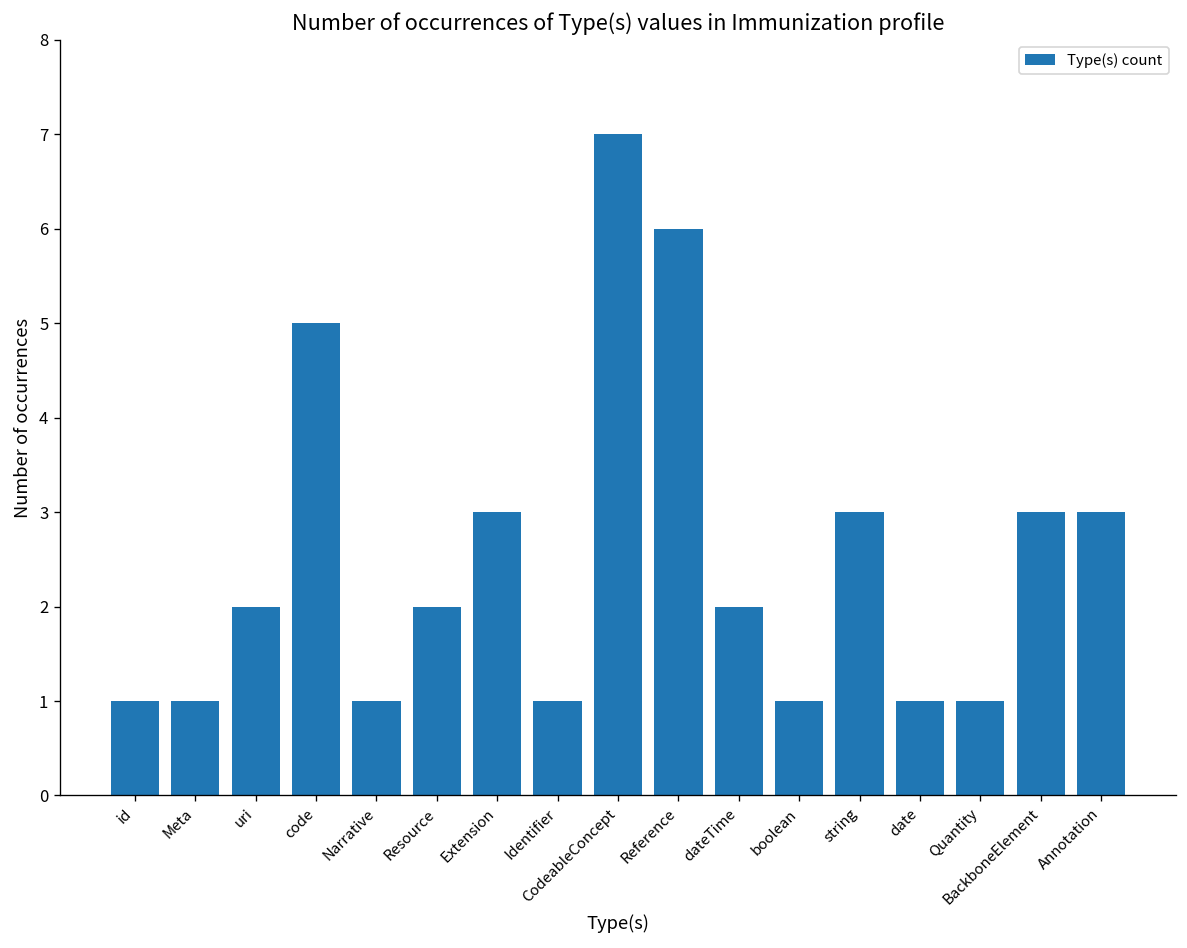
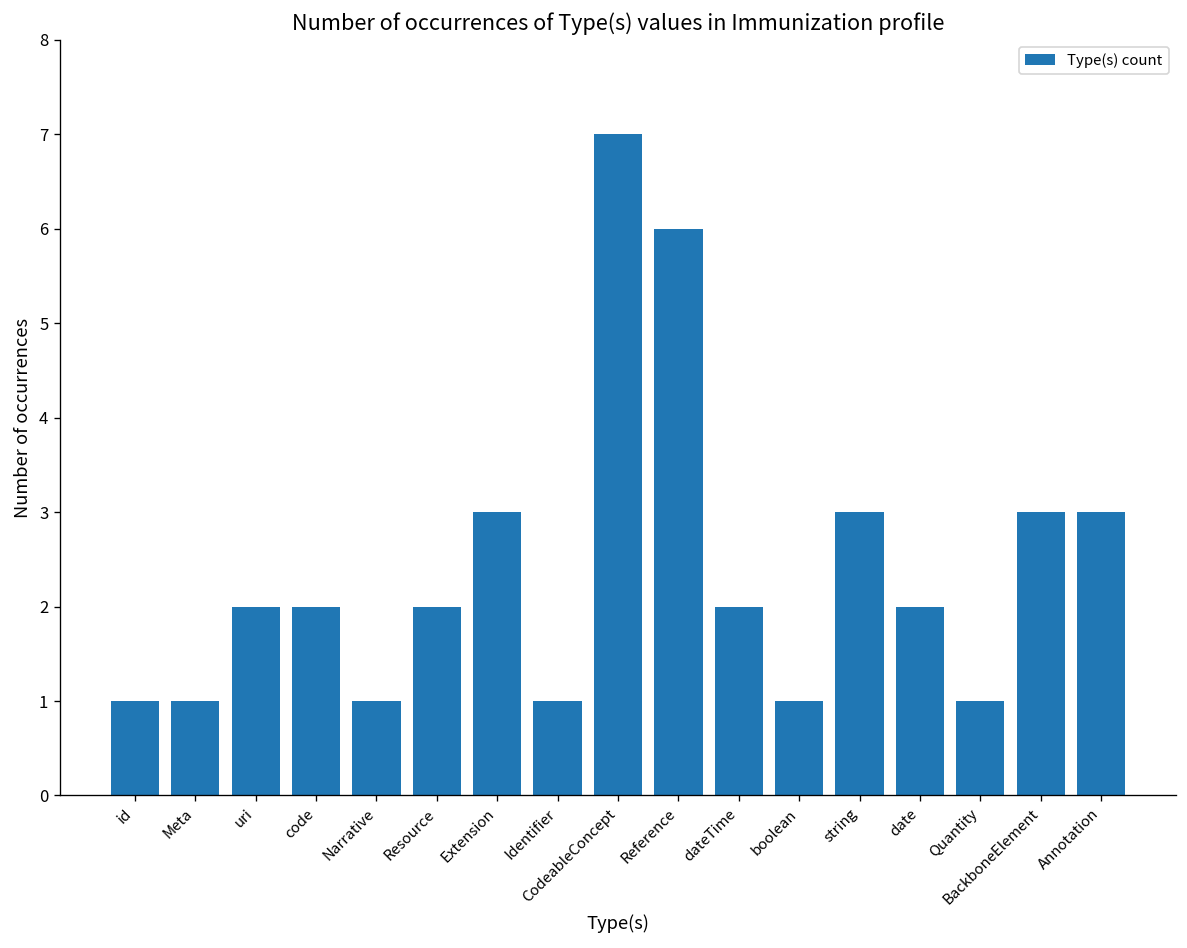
code: 5 -> 2
date: 1 -> 2
